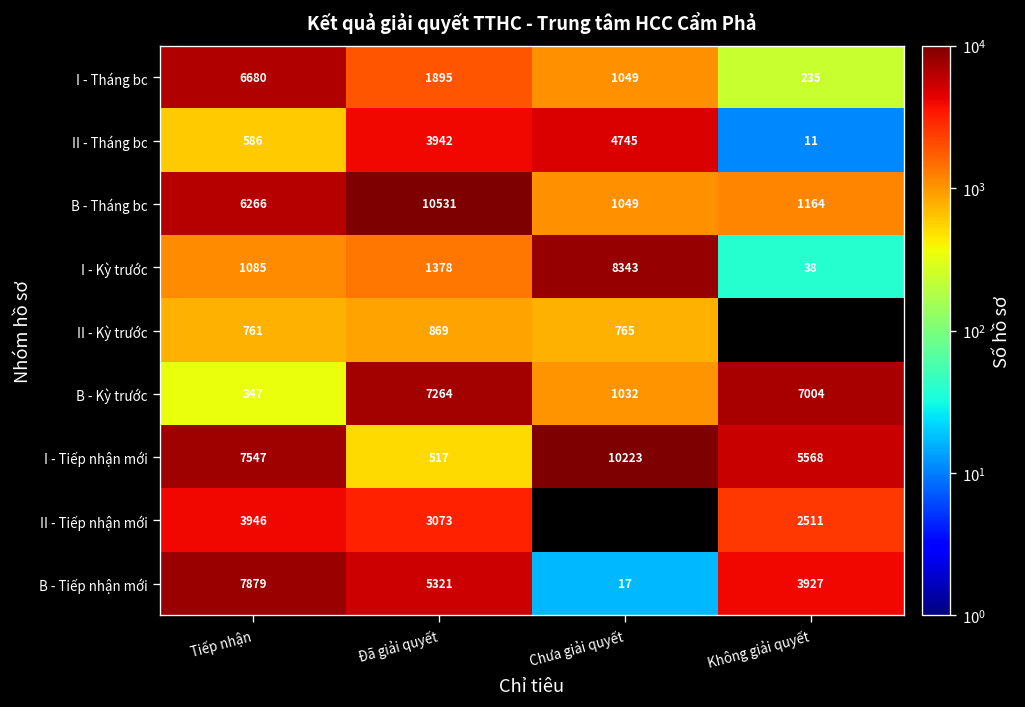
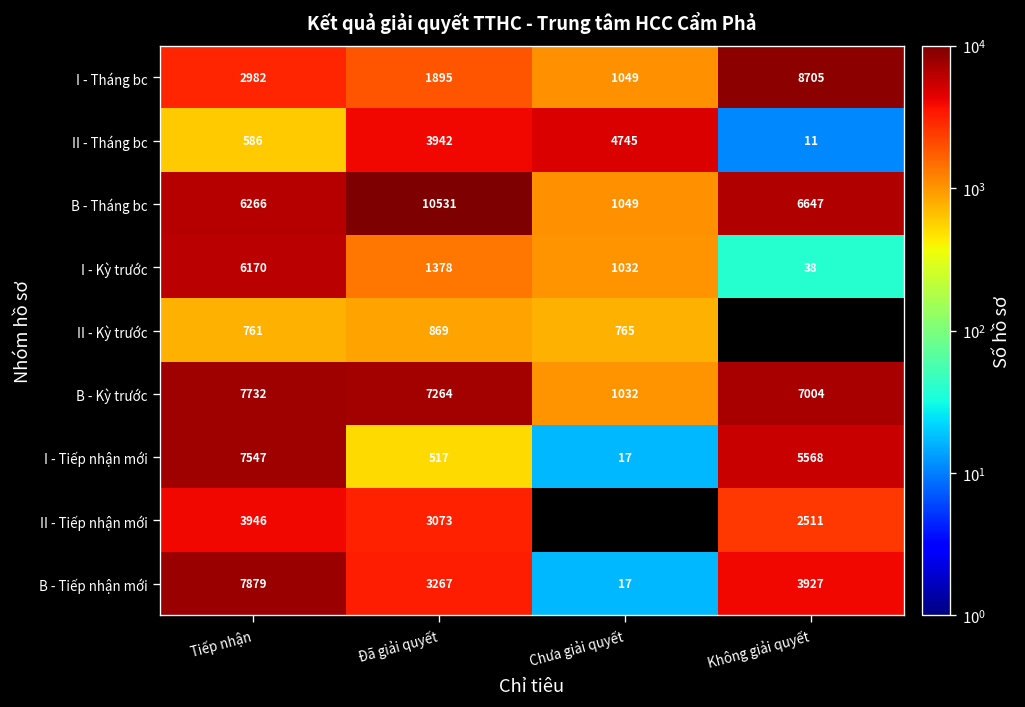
I - Tháng bc, Tiếp nhận: 6680 -> 2982
I - Tháng bc, Không giải quyết: 235 -> 8705
B - Tháng bc, Không giải quyết: 1164 -> 6647
I - Kỳ trước, Tiếp nhận: 1085 -> 6170
I - Kỳ trước, Chưa giải quyết: 8343 -> 1032
B - Kỳ trước, Tiếp nhận: 347 -> 7732
I - Tiếp nhận mới, Chưa giải quyết: 10223 -> 17
B - Tiếp nhận mới, Đã giải quyết: 5321 -> 3267
